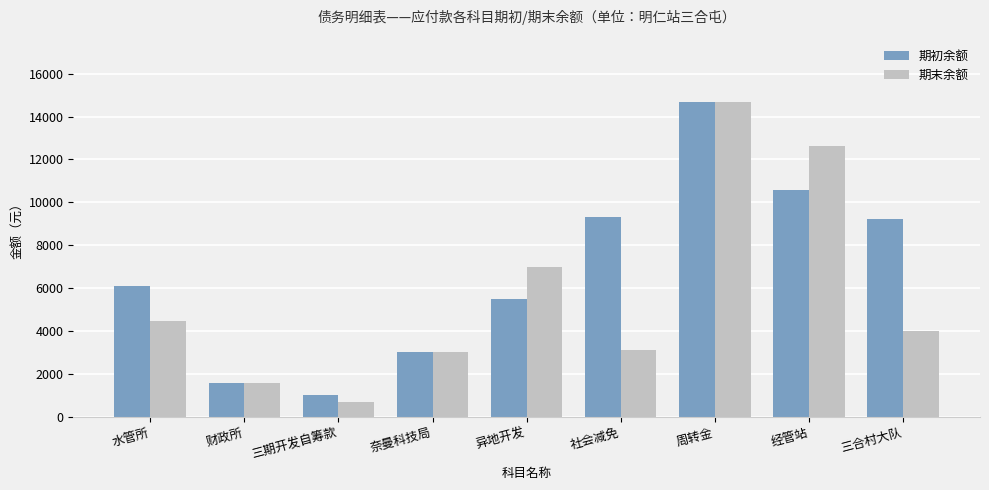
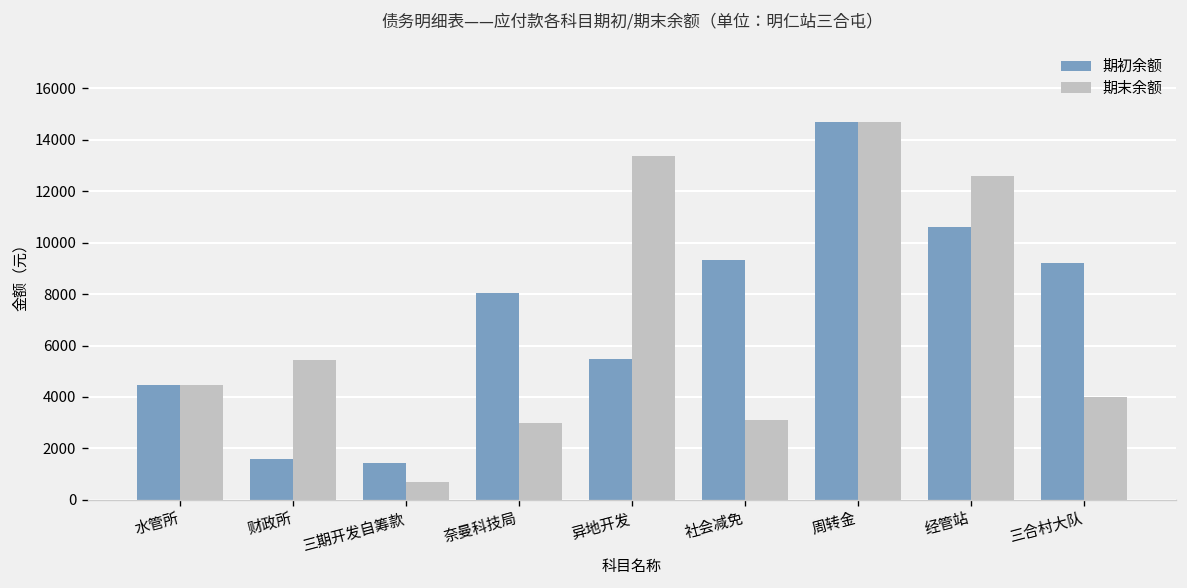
期初余额, 水管所: 6100 -> 4500
期末余额, 财政所: 1600 -> 5400
期初余额, 三期开发自筹款: 1000 -> 1400
期初余额, 奈曼科技局: 3000 -> 8000
期末余额, 异地开发: 7000 -> 13400
